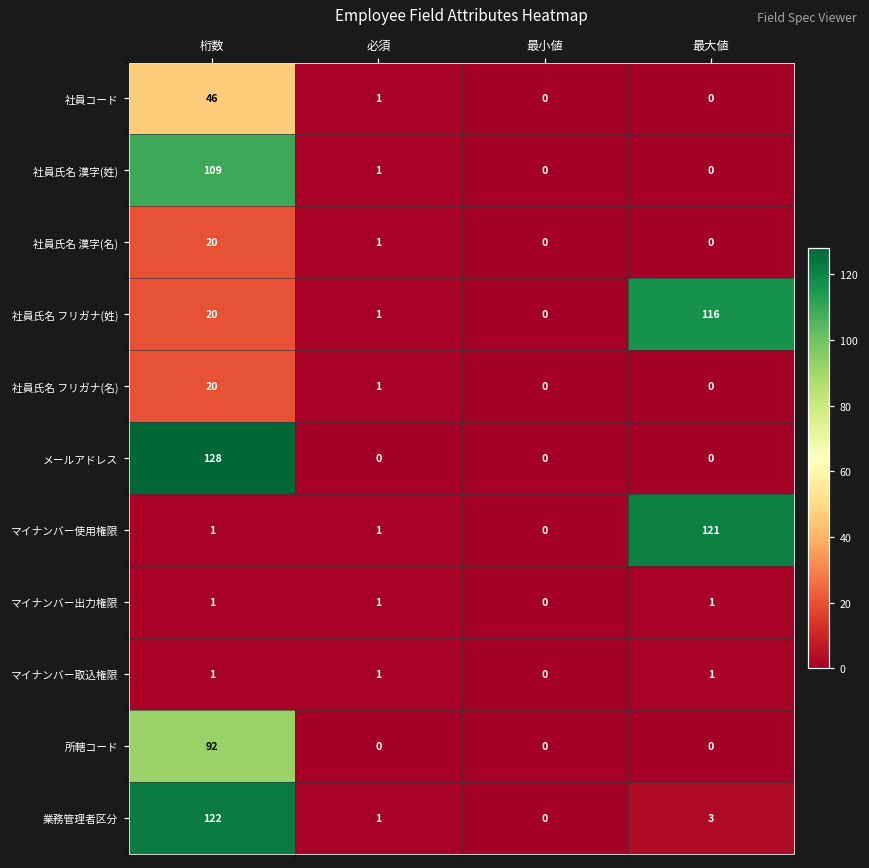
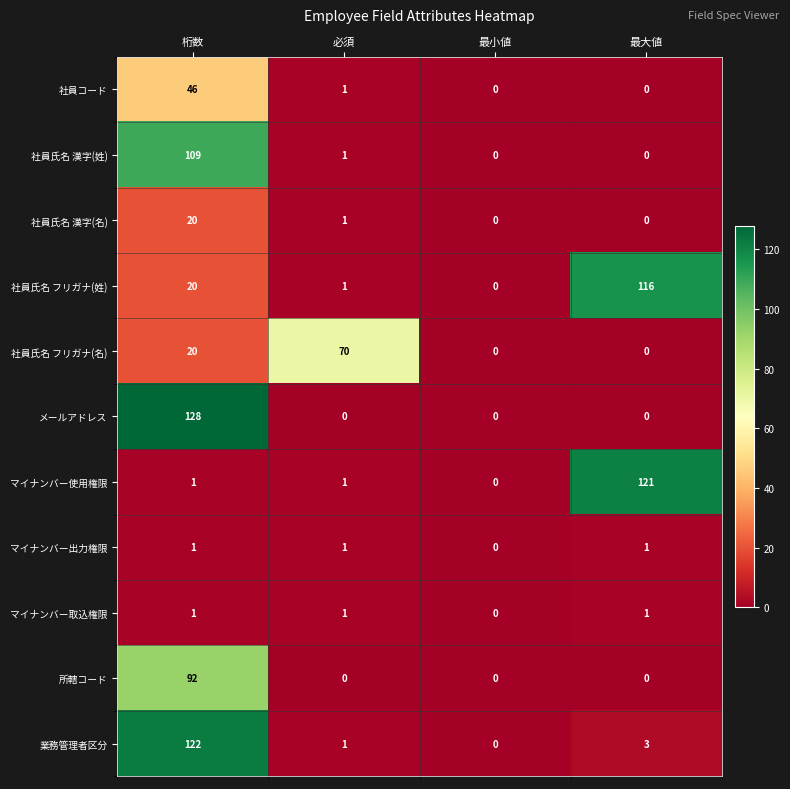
社員氏名 フリガナ(名), 必須: 1 -> 70
